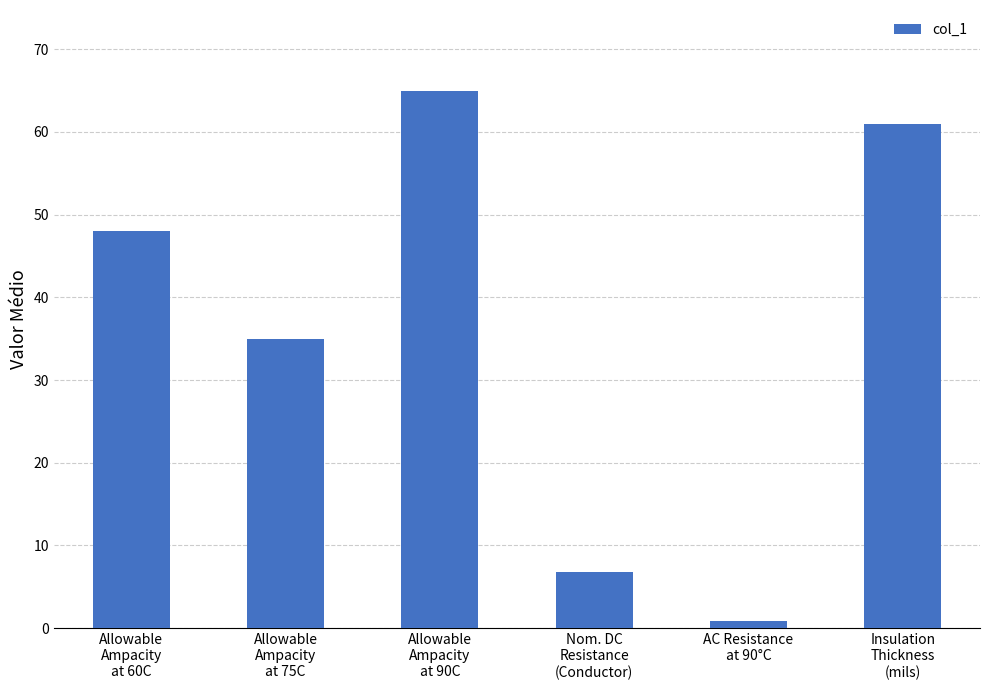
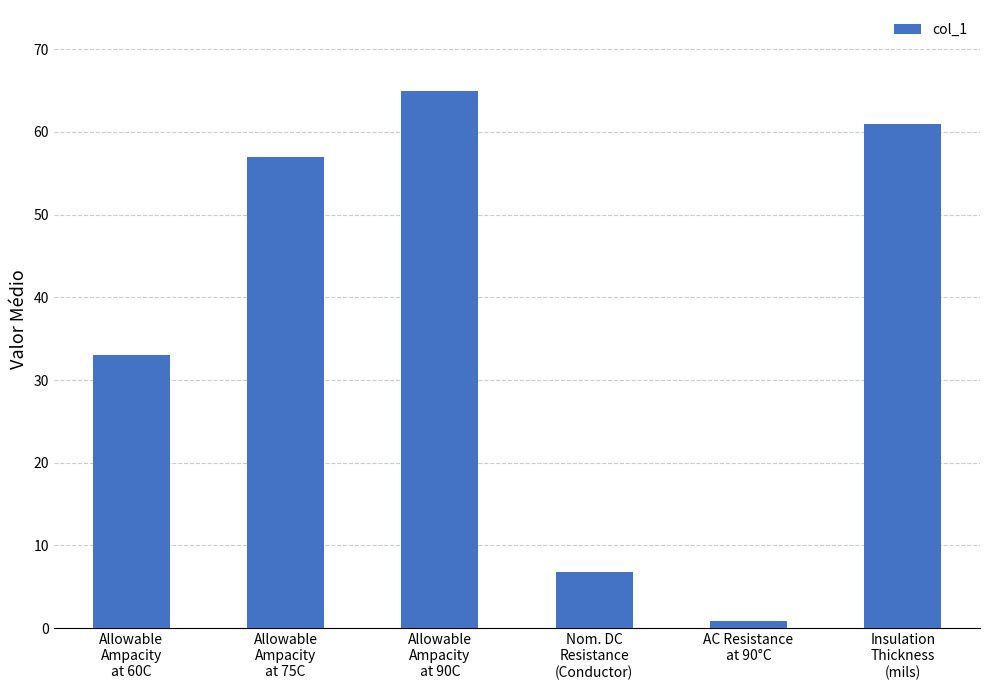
Allowable Ampacity at 60C: 48 -> 33
Allowable Ampacity at 75C: 35 -> 57
